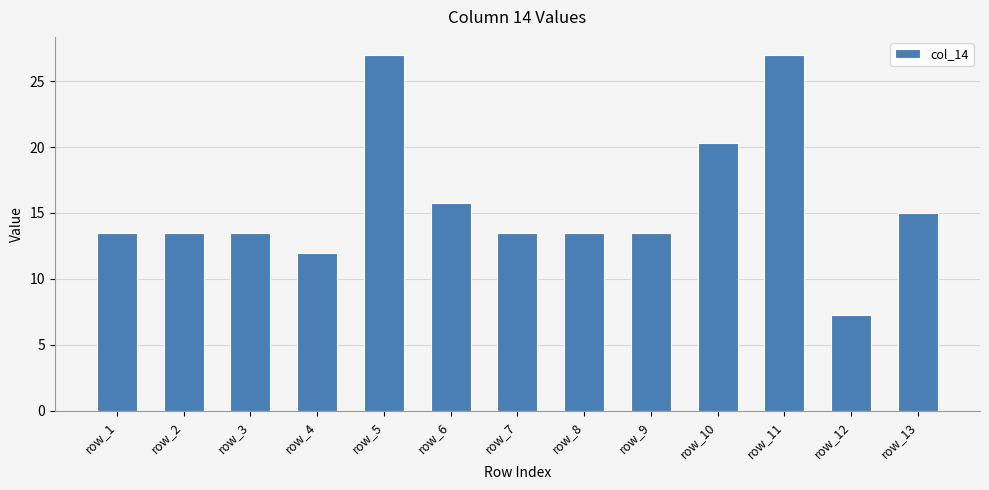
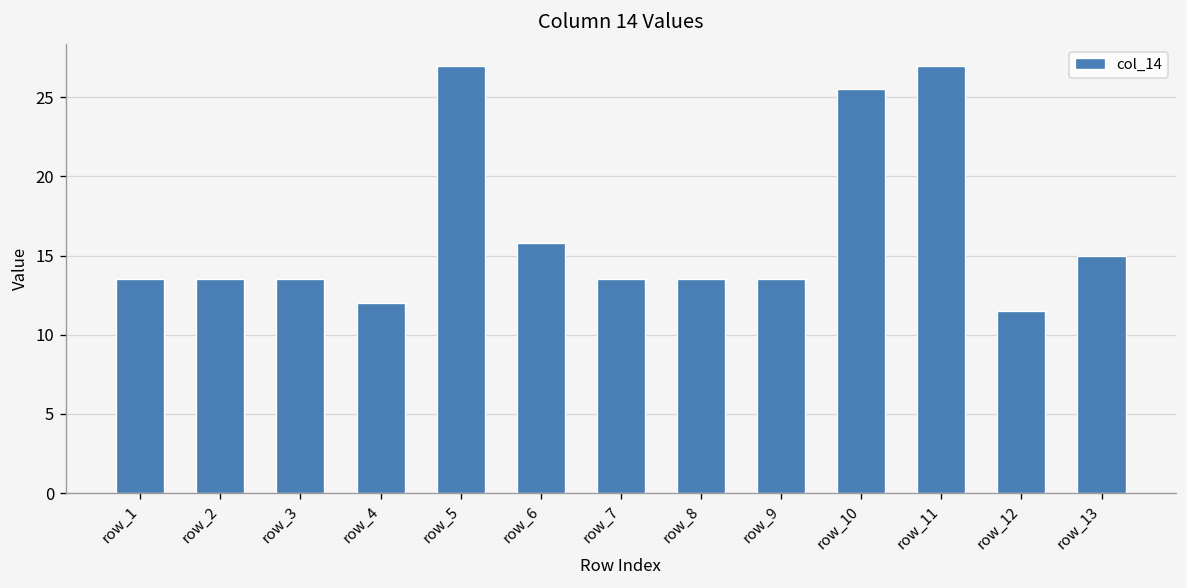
row_10: 20.3 -> 25.5
row_12: 7.3 -> 11.5
